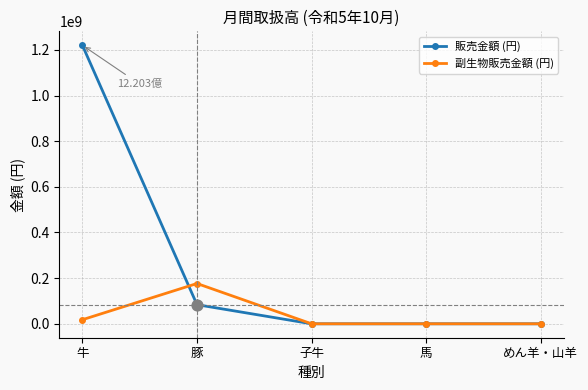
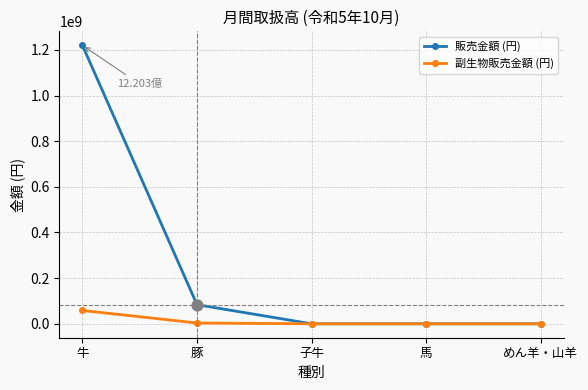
副生物販売金額 (円), 牛: 20000000 -> 60000000
副生物販売金額 (円), 豚: 180000000 -> 0
